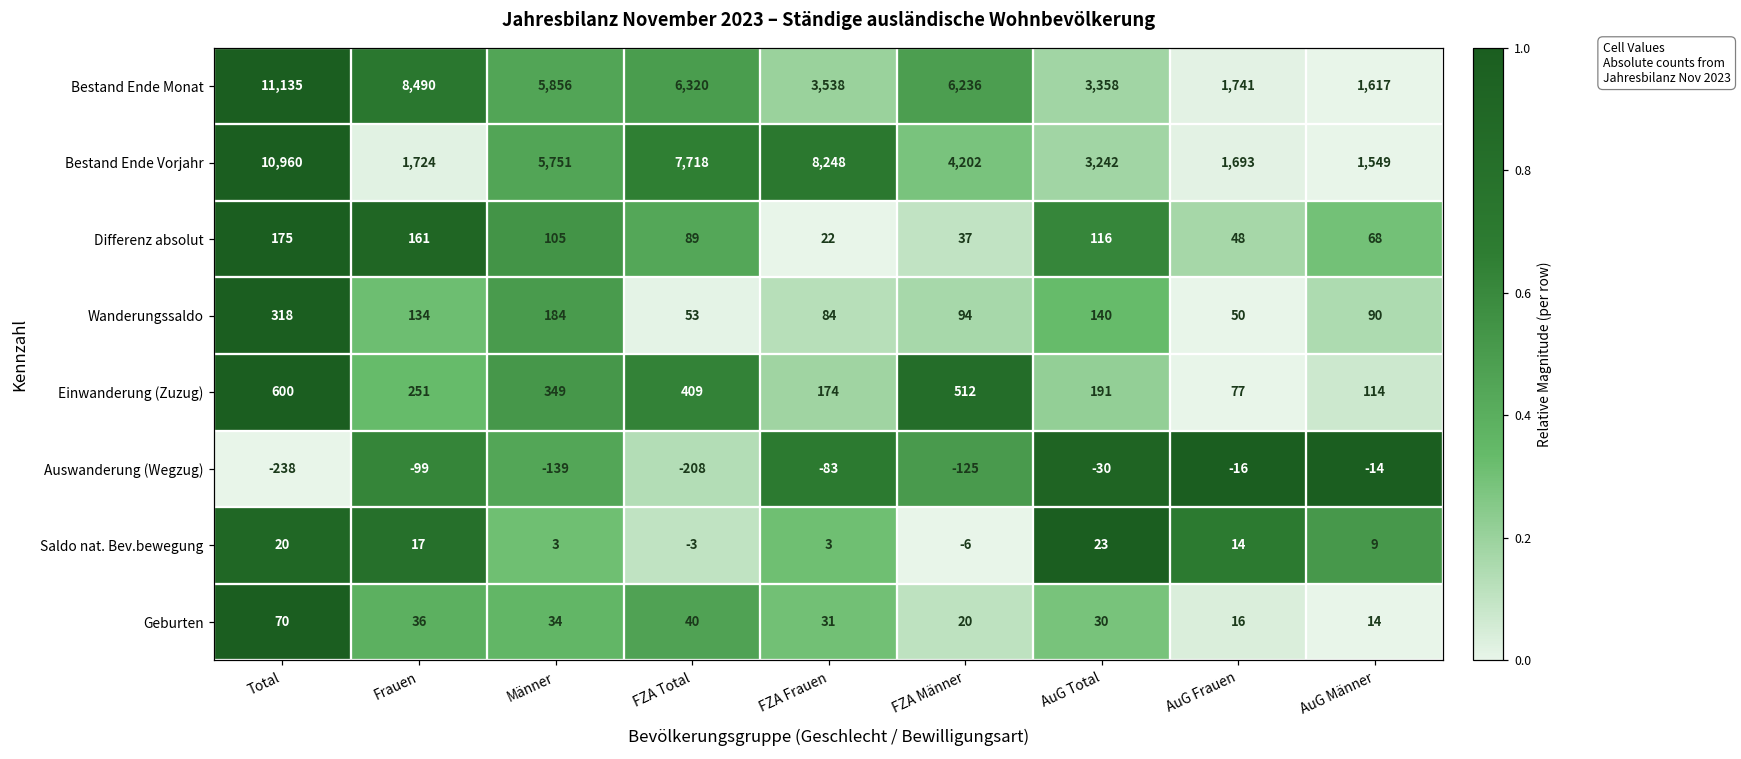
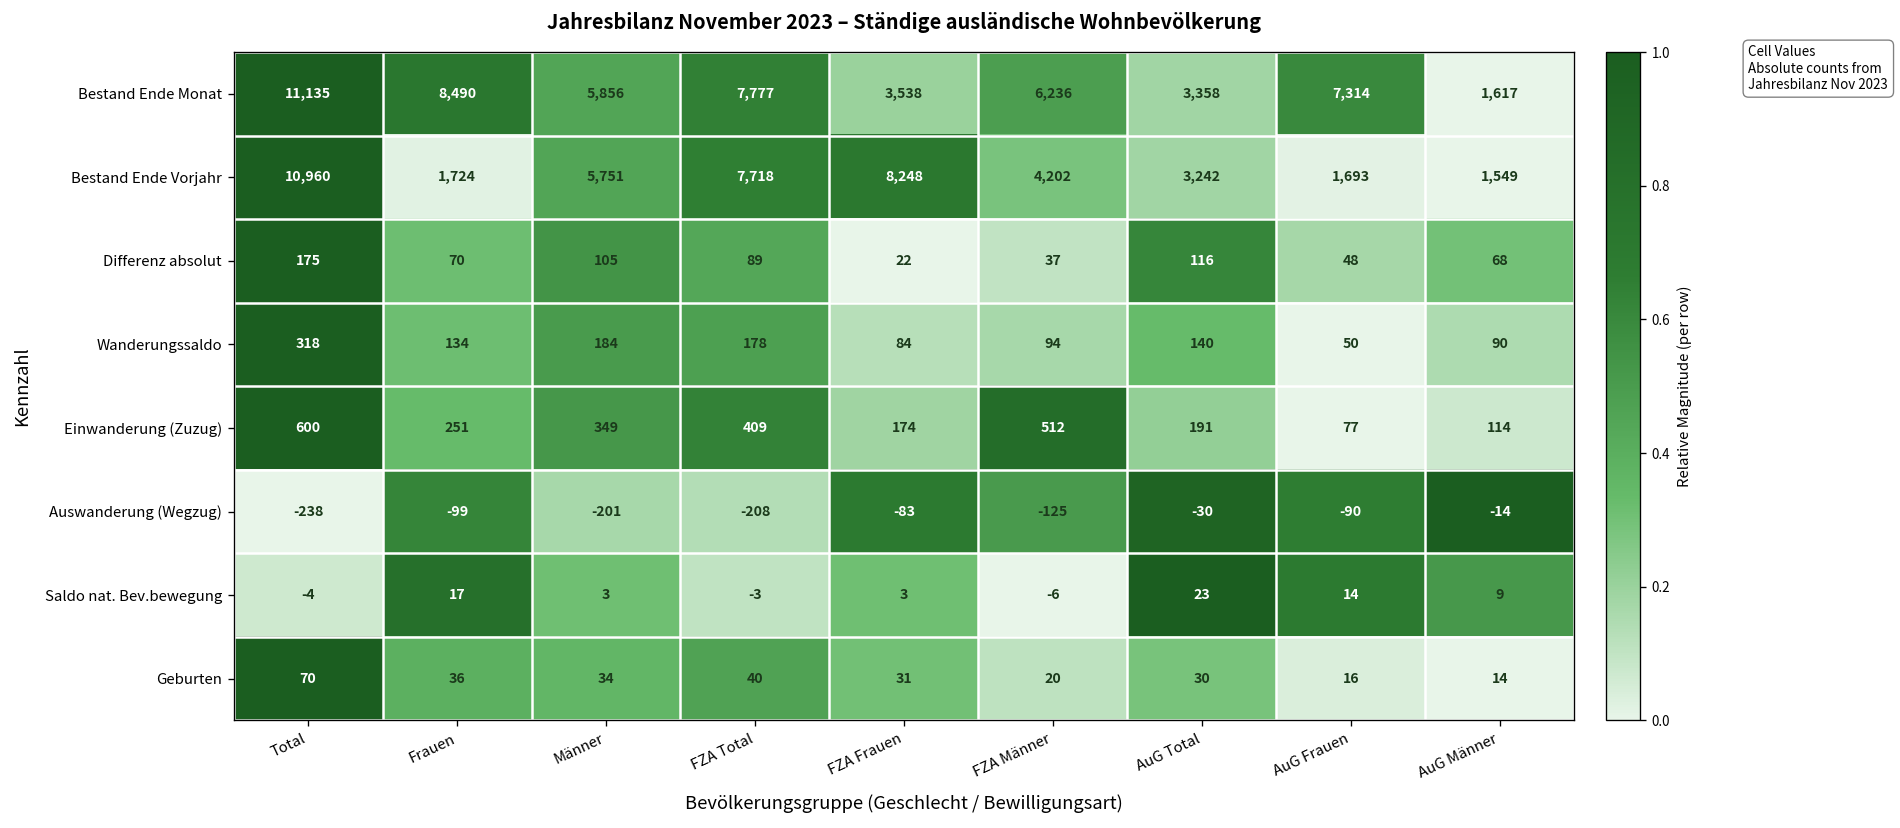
Bestand Ende Monat, FZA Total: 6,320 -> 7,777
Bestand Ende Monat, AuG Frauen: 1,741 -> 7,314
Differenz absolut, Frauen: 161 -> 70
Wanderungssaldo, FZA Total: 53 -> 178
Auswanderung (Wegzug), Männer: -139 -> -201
Auswanderung (Wegzug), AuG Frauen: -16 -> -90
Saldo nat. Bev.bewegung, Total: 20 -> -4
